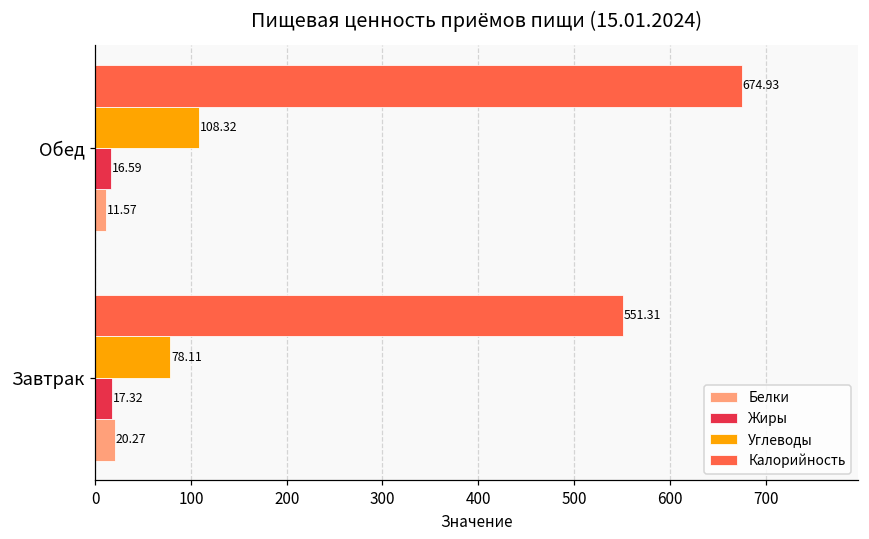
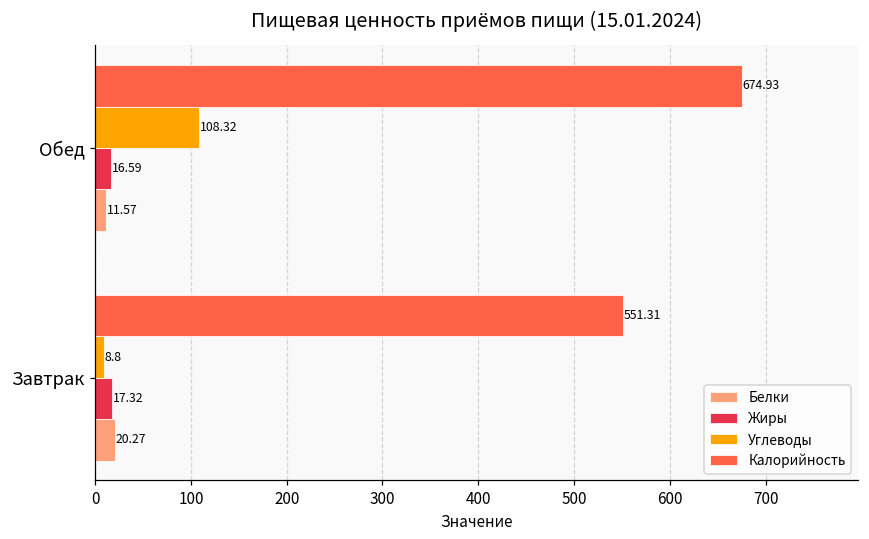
Углеводы, Завтрак: 78.11 -> 8.8
